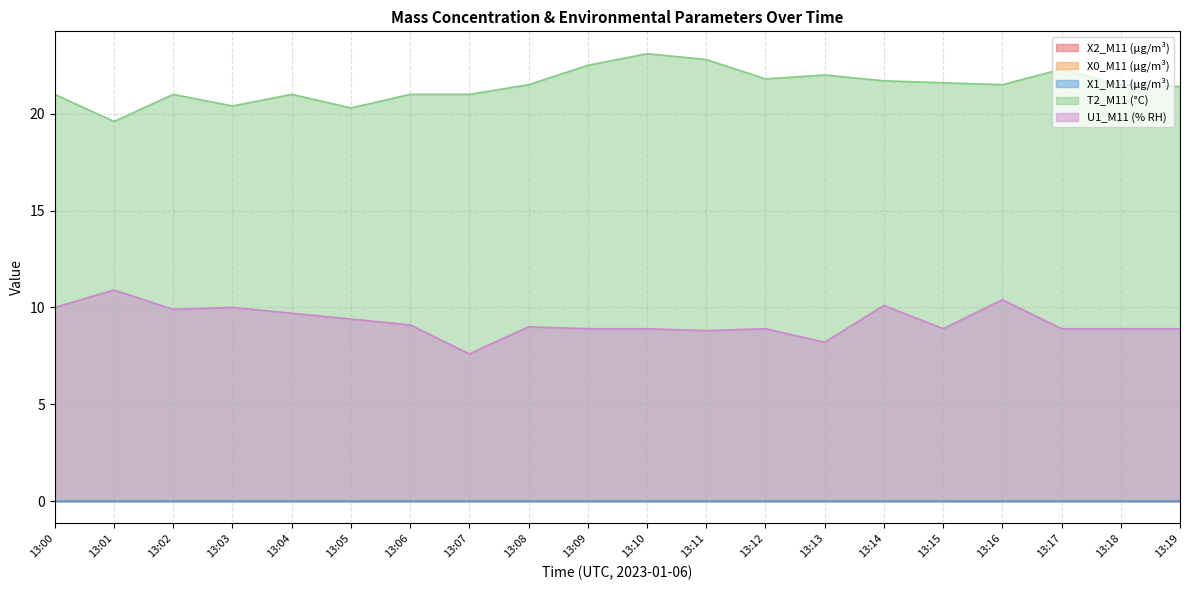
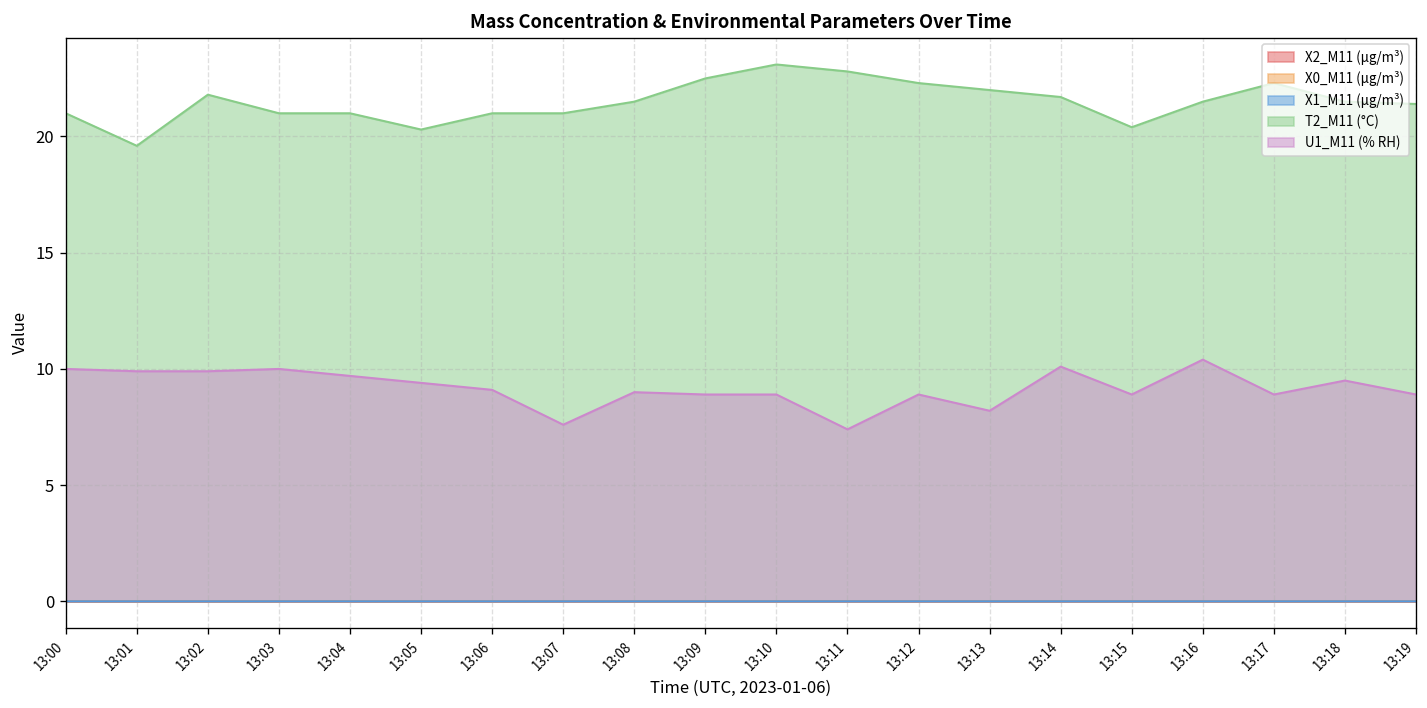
U1_M11 (% RH), 13:01: 10.9 -> 9.9
T2_M11 (°C), 13:02: 21.0 -> 21.8
T2_M11 (°C), 13:03: 20.4 -> 21.0
U1_M11 (% RH), 13:11: 8.8 -> 7.4
T2_M11 (°C), 13:12: 21.8 -> 22.3
T2_M11 (°C), 13:15: 21.6 -> 20.4
U1_M11 (% RH), 13:18: 8.9 -> 9.5
